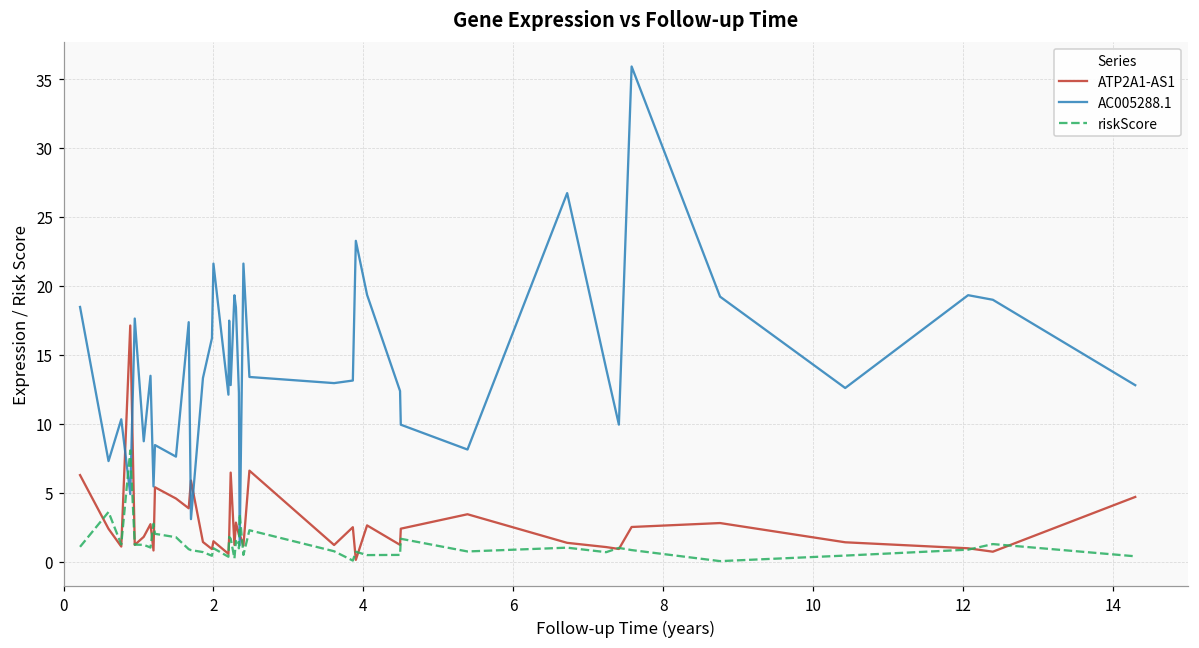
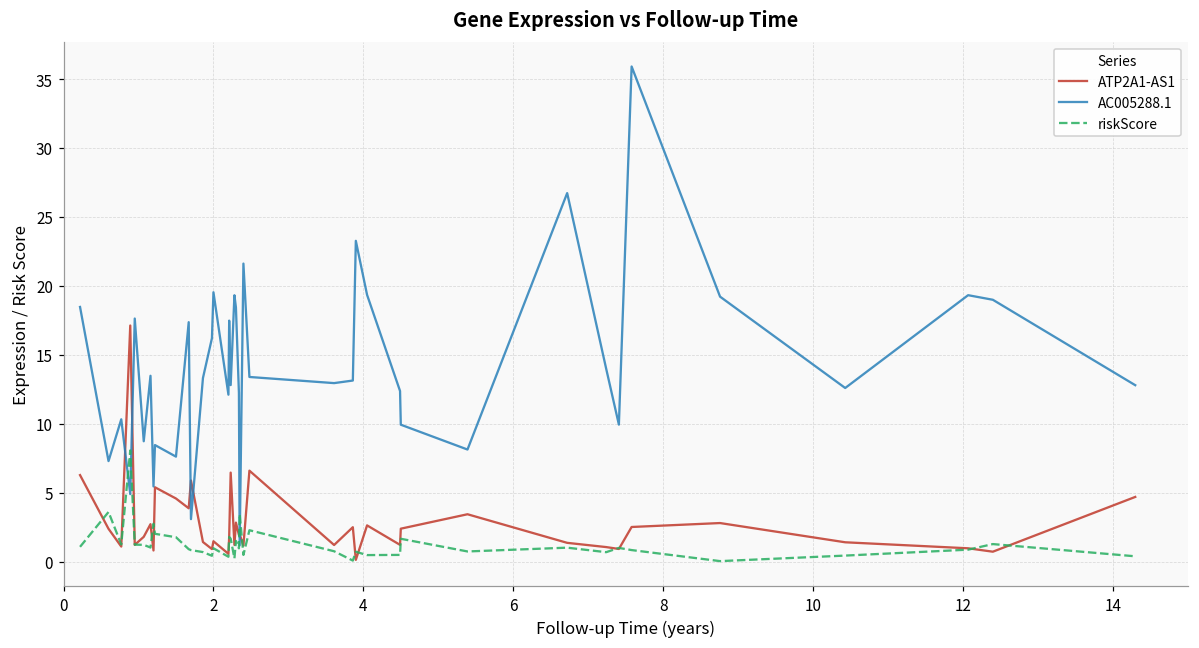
AC005288.1, 2: 21.6 -> 19.5
